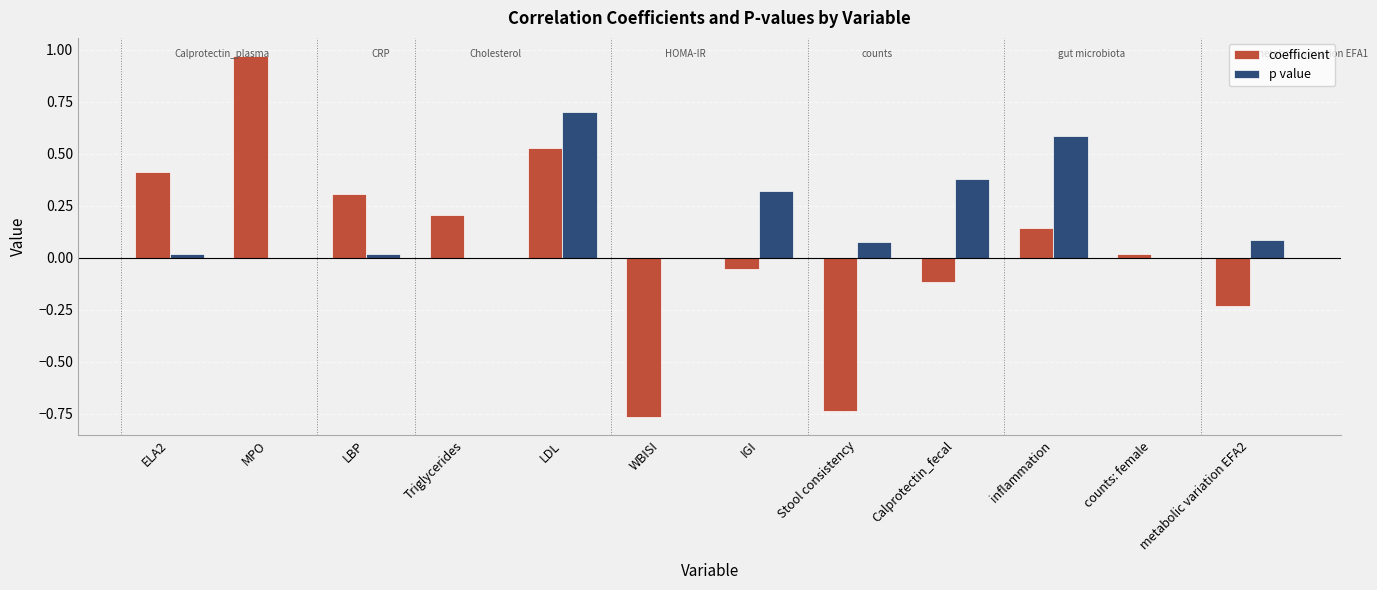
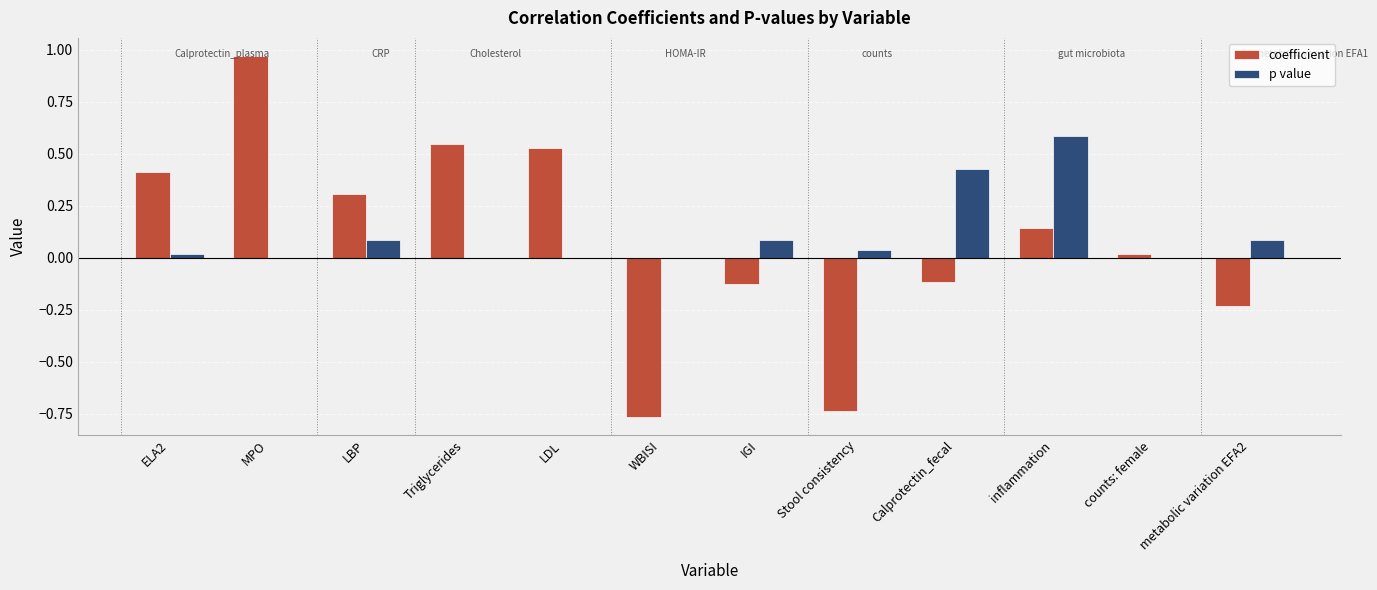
p value, LBP: 0.02 -> 0.09
coefficient, Triglycerides: 0.21 -> 0.55
p value, LDL: 0.7 -> 0.0
coefficient, IGI: -0.05 -> -0.13
p value, IGI: 0.32 -> 0.09
p value, Stool consistency: 0.08 -> 0.04
p value, Calprotectin_fecal: 0.38 -> 0.43
